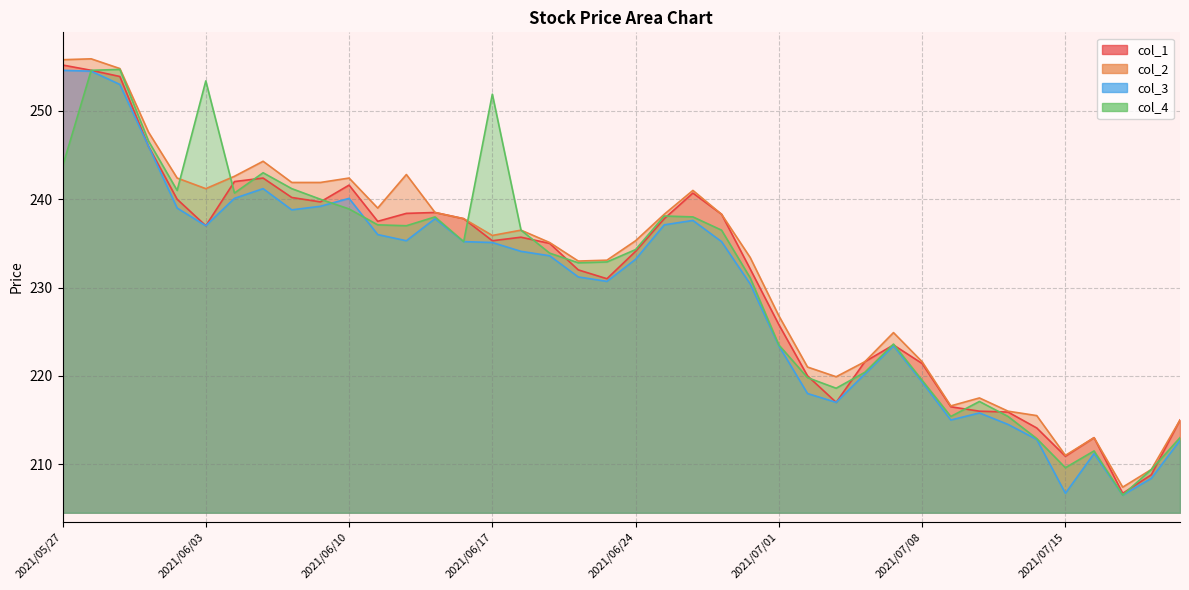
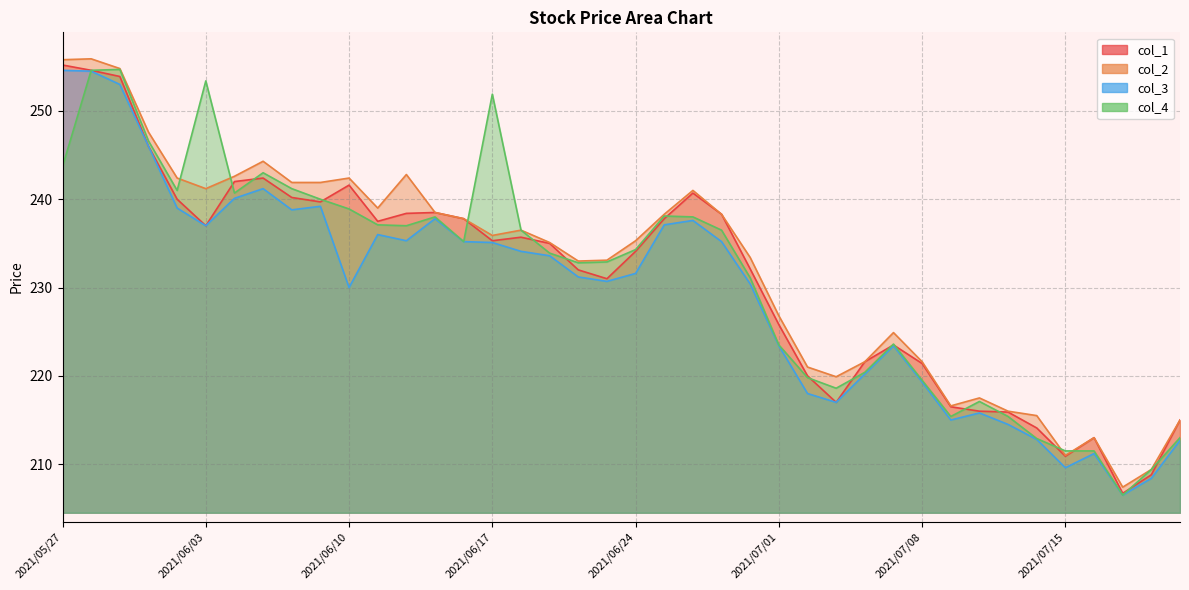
col_3, 2021/06/10: 240 -> 230
col_3, 2021/06/24: 233 -> 232
col_3, 2021/07/15: 207 -> 210
col_4, 2021/07/15: 210 -> 212
